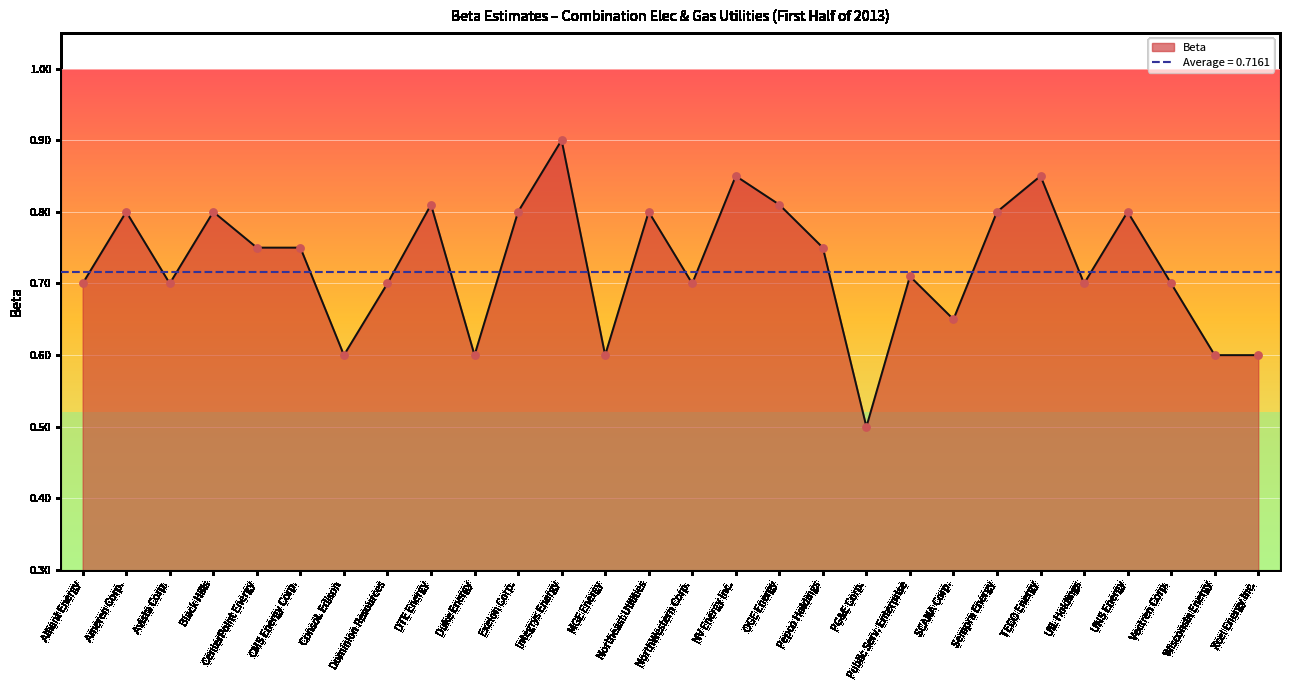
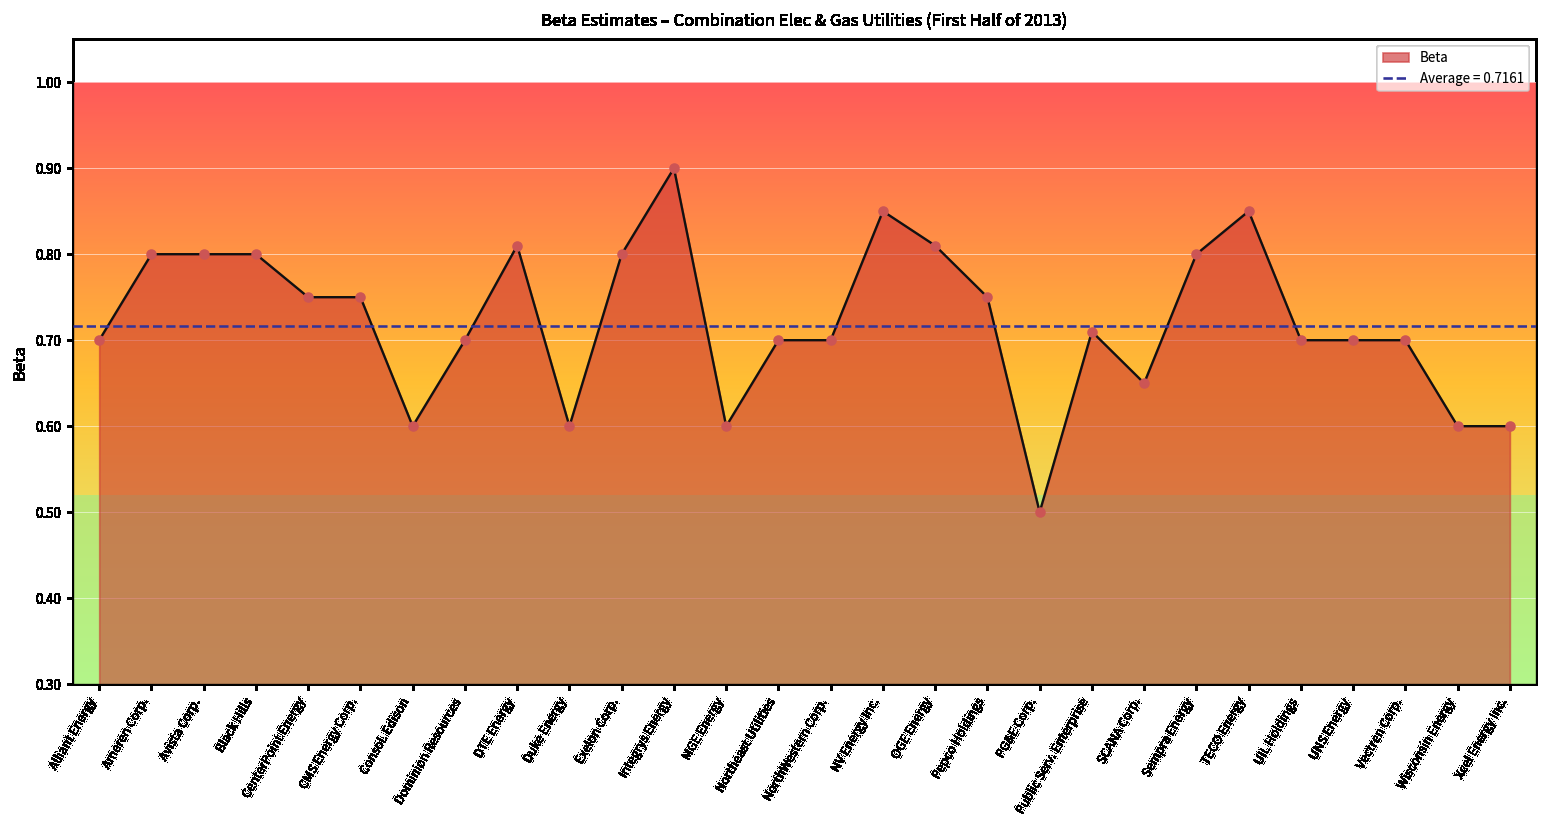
Avista Corp.: 0.7 -> 0.8
Northeast Utilities: 0.8 -> 0.7
UNS Energy: 0.8 -> 0.7
